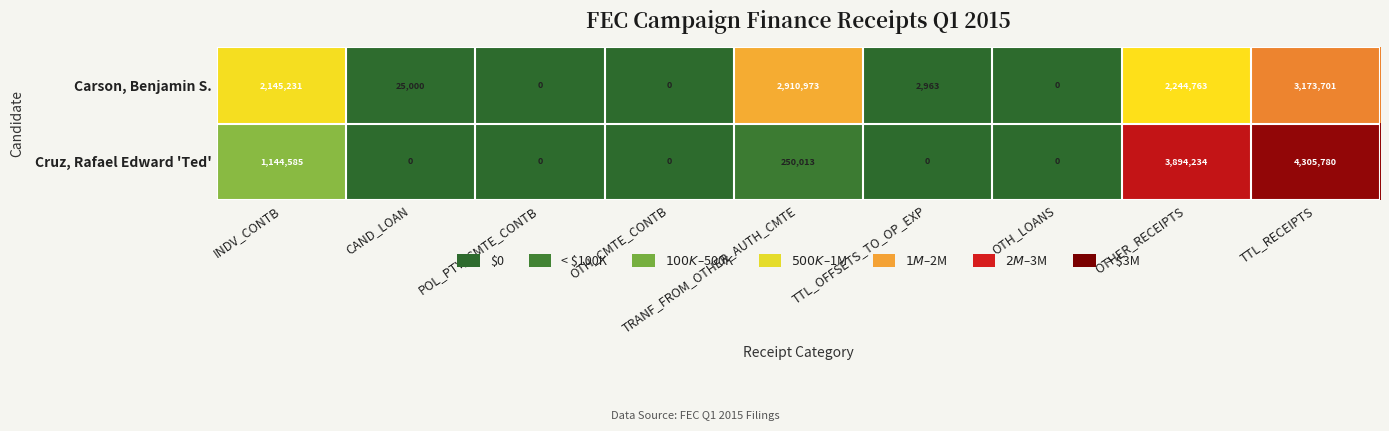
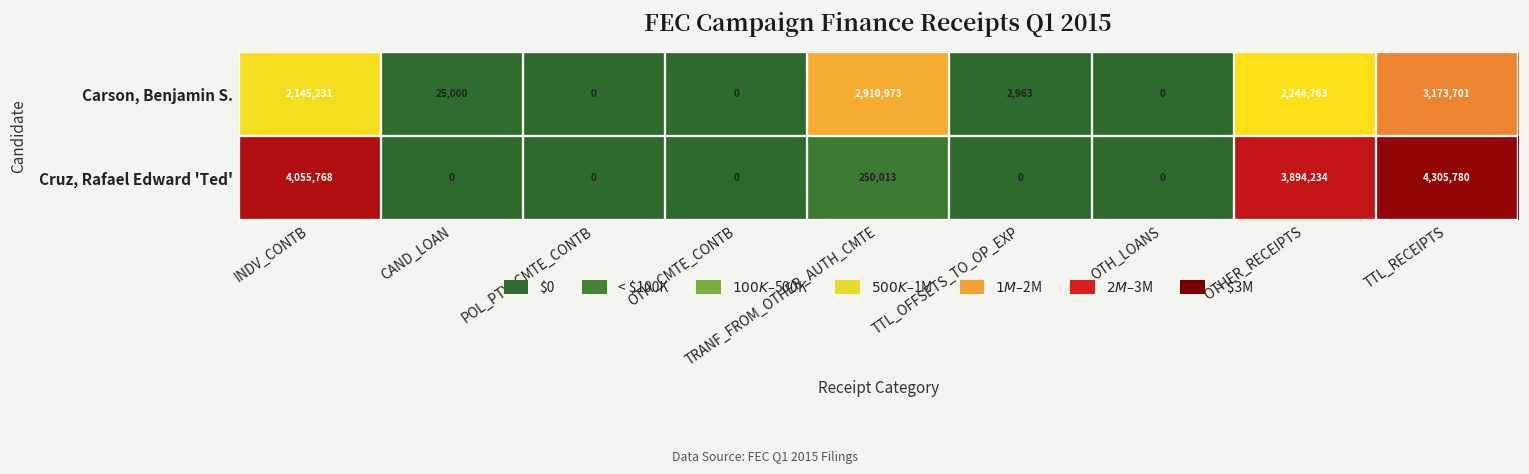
Cruz, Rafael Edward 'Ted', INDV_CONTB: 1,144,585 -> 4,055,768
